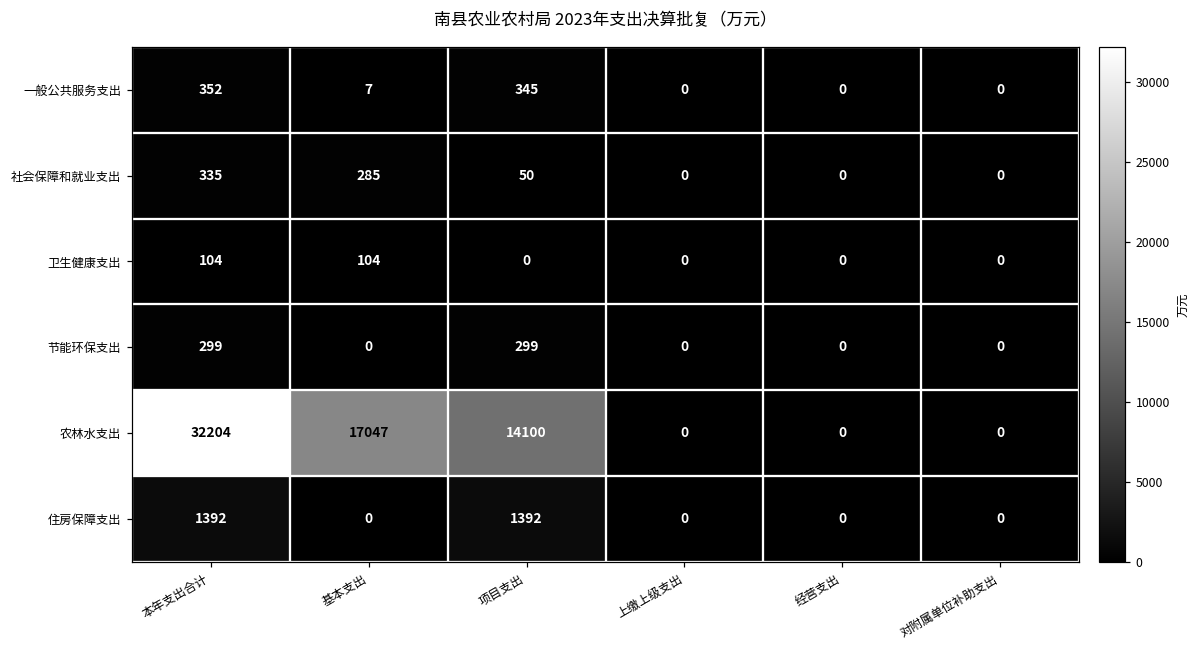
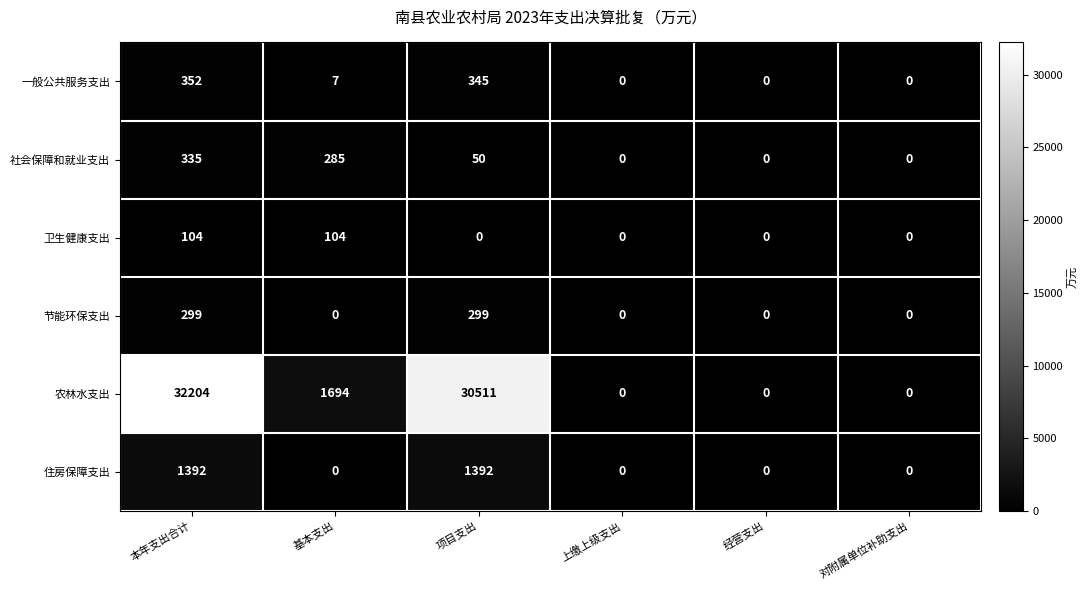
农林水支出, 基本支出: 17047 -> 1694
农林水支出, 项目支出: 14100 -> 30511
